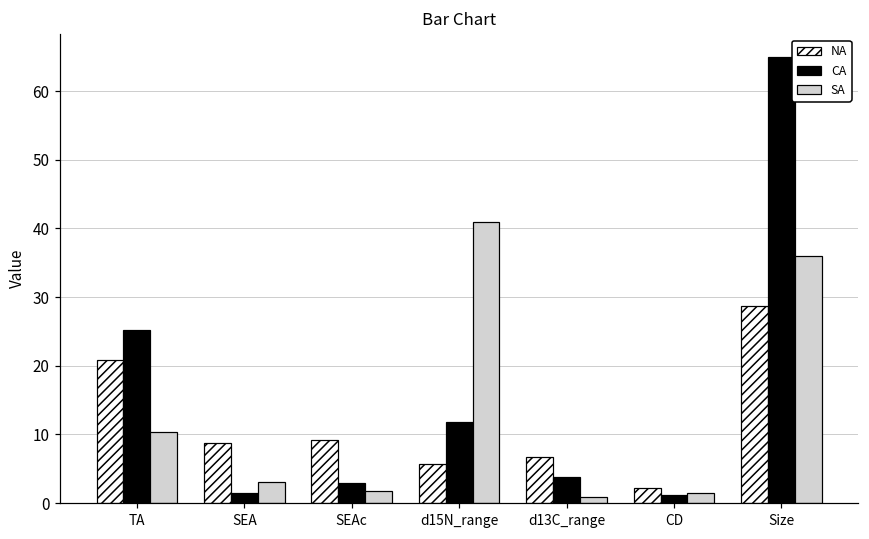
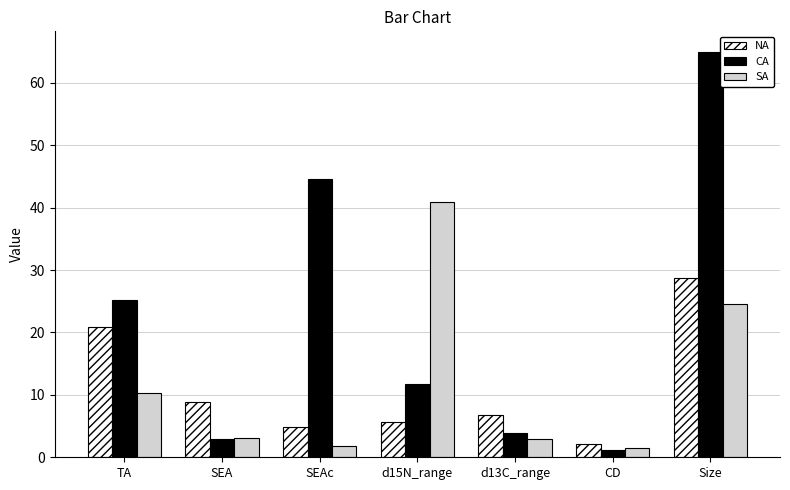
CA, SEA: 1 -> 3
NA, SEAc: 9 -> 5
CA, SEAc: 3 -> 45
SA, d13C_range: 1 -> 3
SA, Size: 36 -> 25
